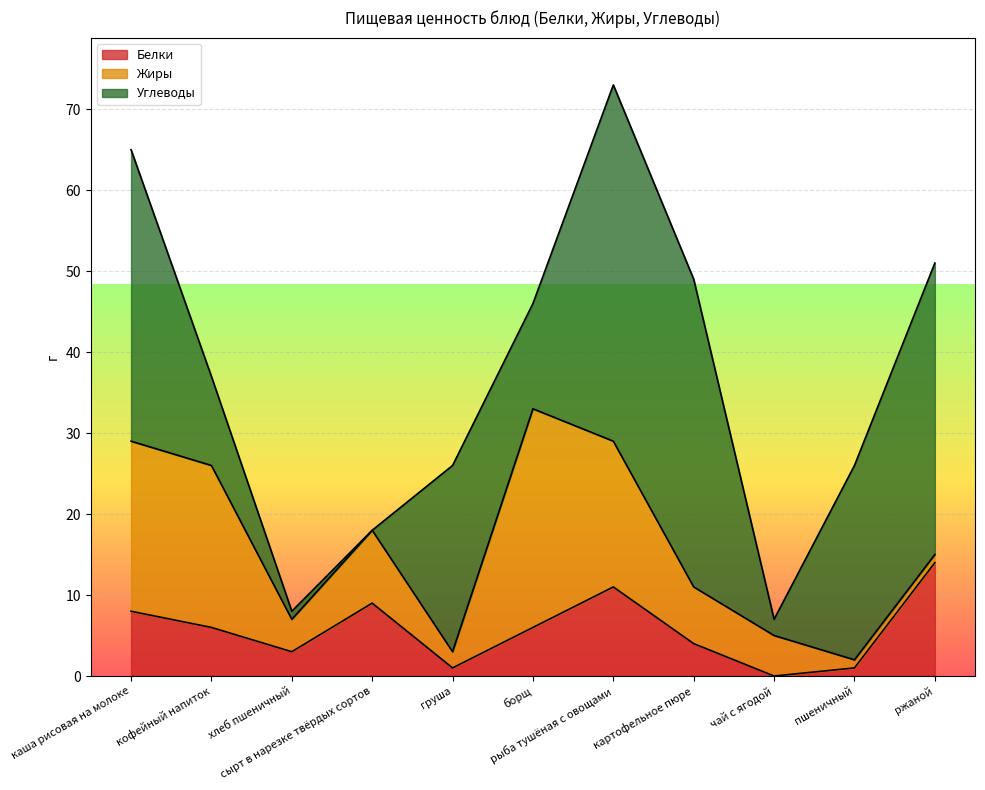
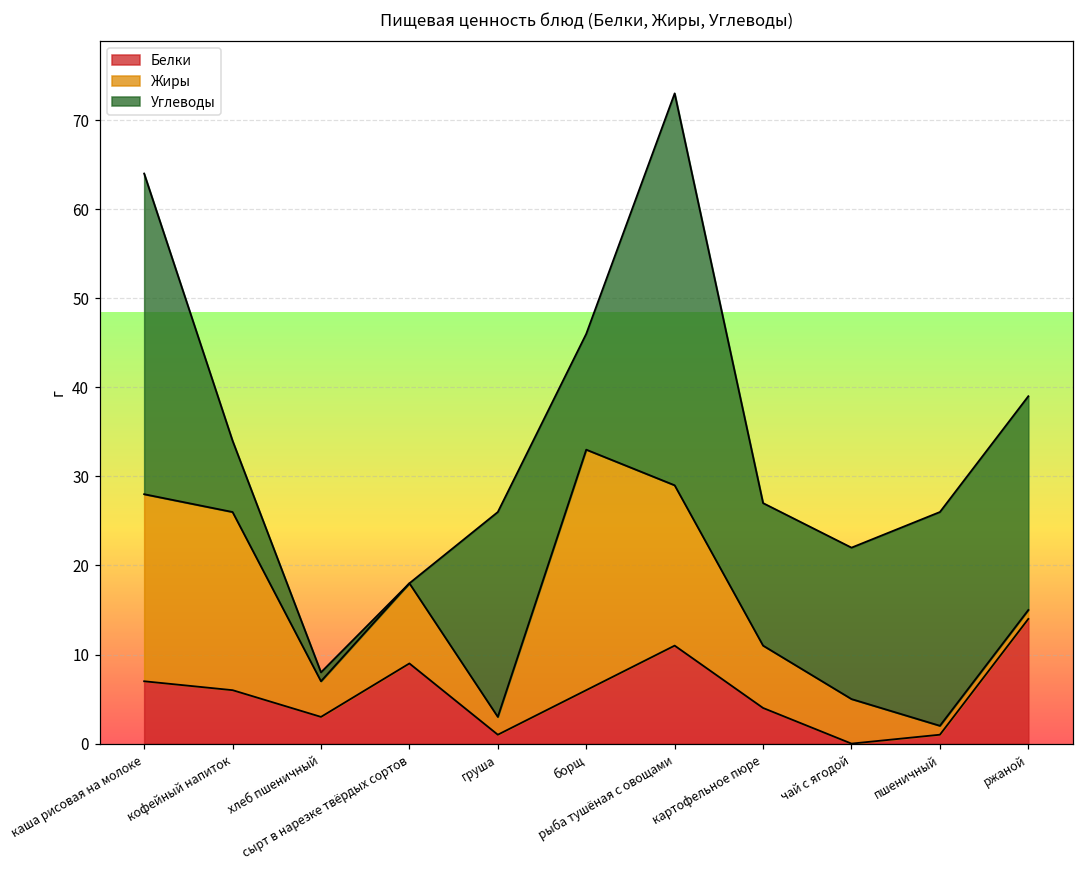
Белки, каша рисовая на молоке: 8 -> 7
Углеводы, кофейный напиток: 11 -> 8
Углеводы, картофельное пюре: 38 -> 16
Углеводы, чай с ягодой: 2 -> 17
Углеводы, ржаной: 36 -> 24
